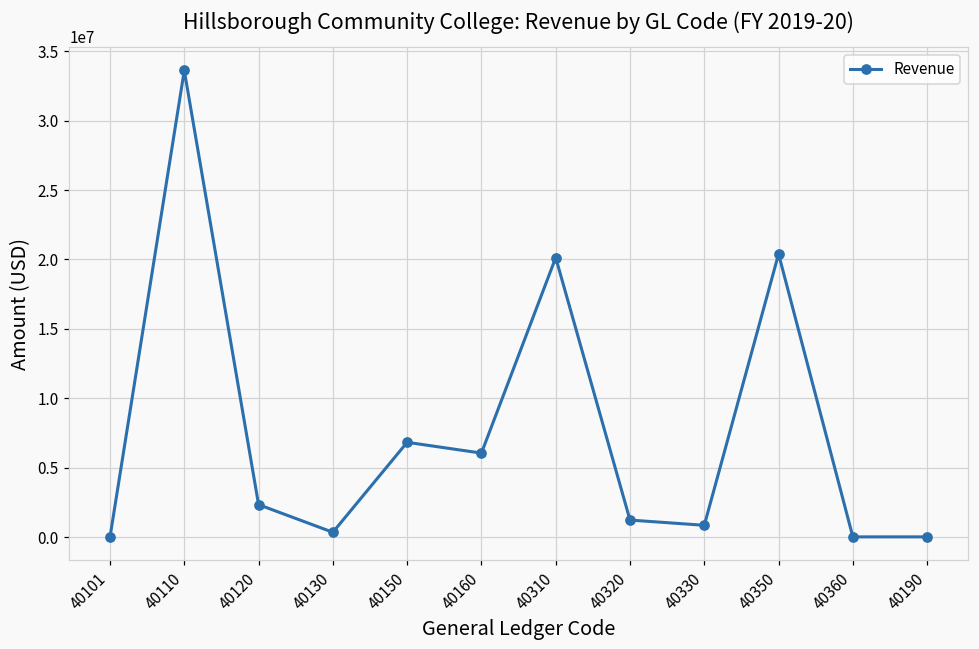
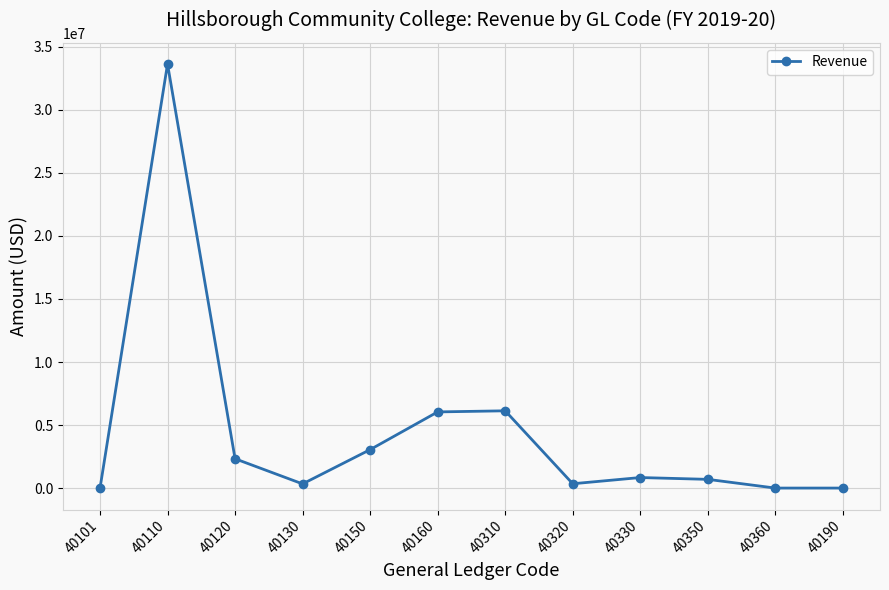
40150: 6800000 -> 3100000
40310: 20100000 -> 6100000
40320: 1200000 -> 400000
40350: 20400000 -> 700000
